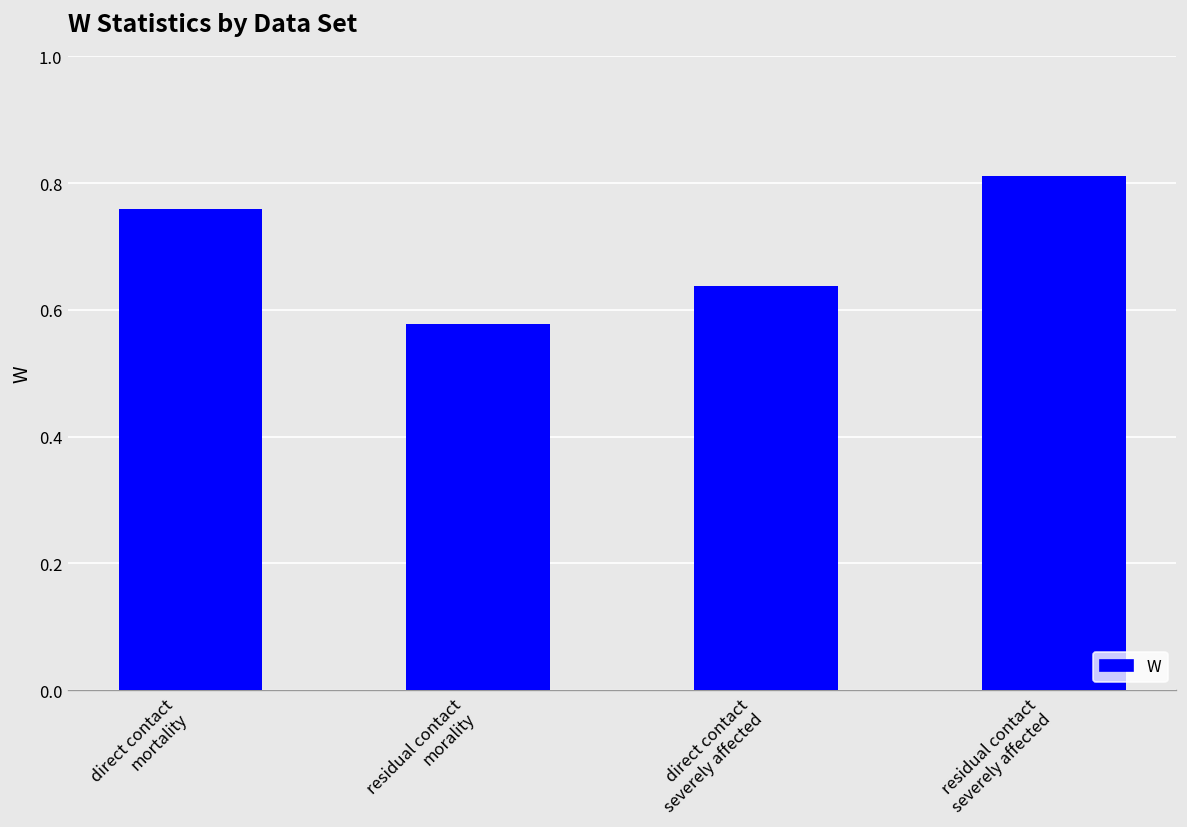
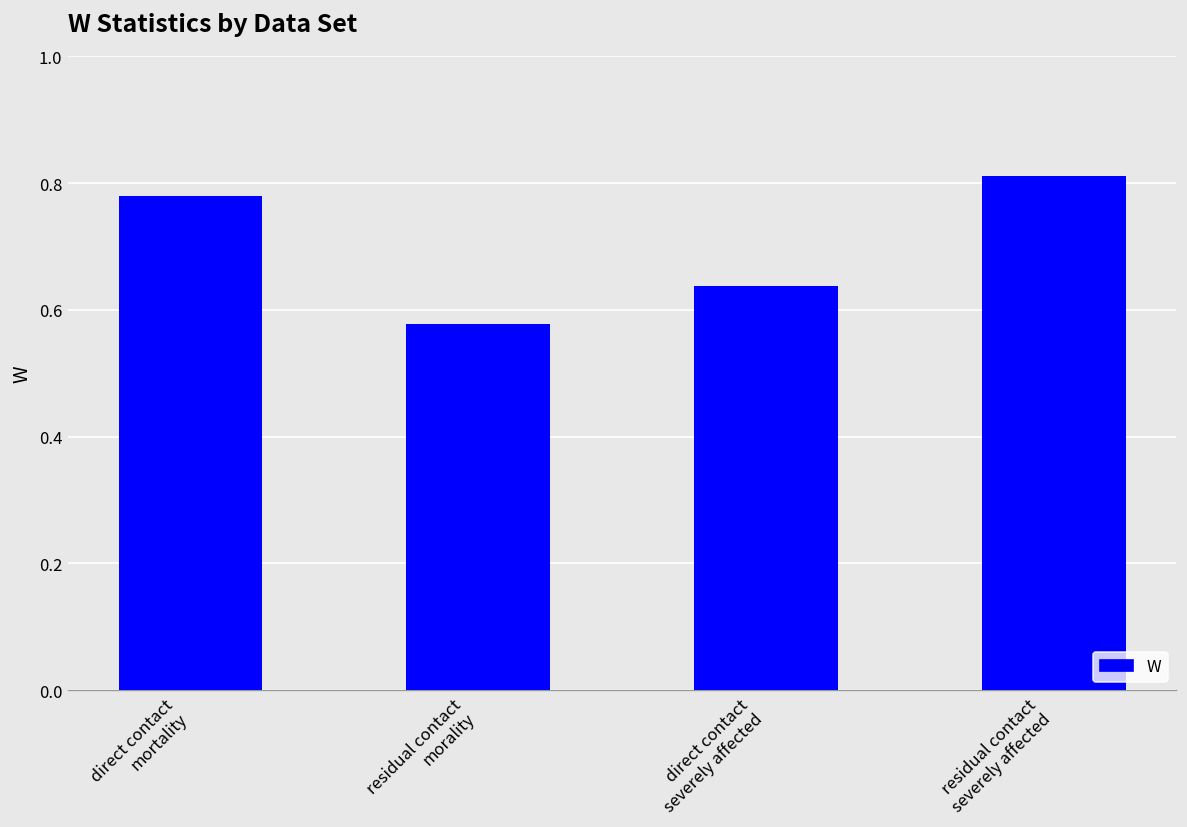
direct contact mortality: 0.76 -> 0.78
